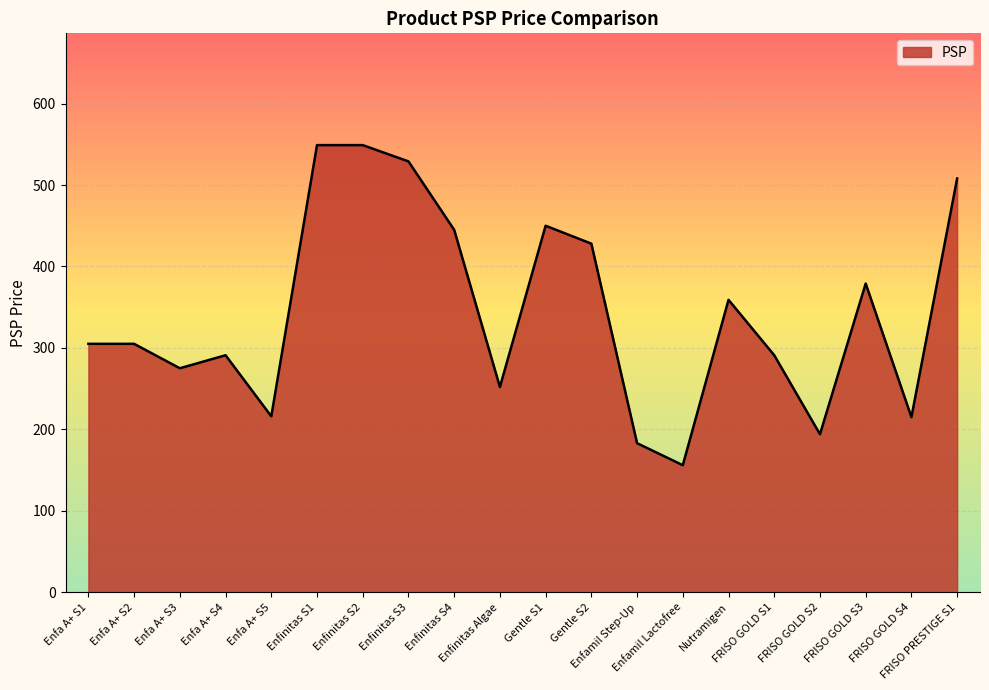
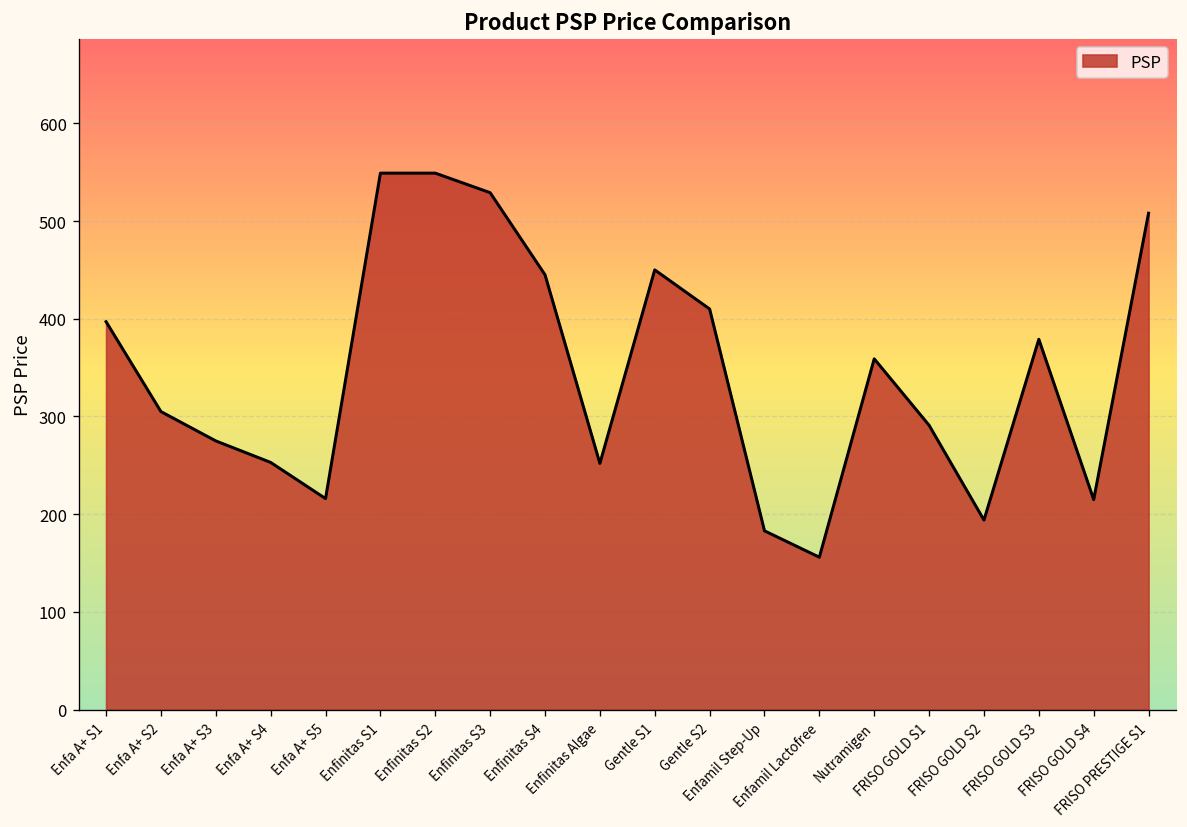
Enfa A+ S1: 310 -> 400
Enfa A+ S4: 290 -> 250
Gentle S2: 430 -> 410
